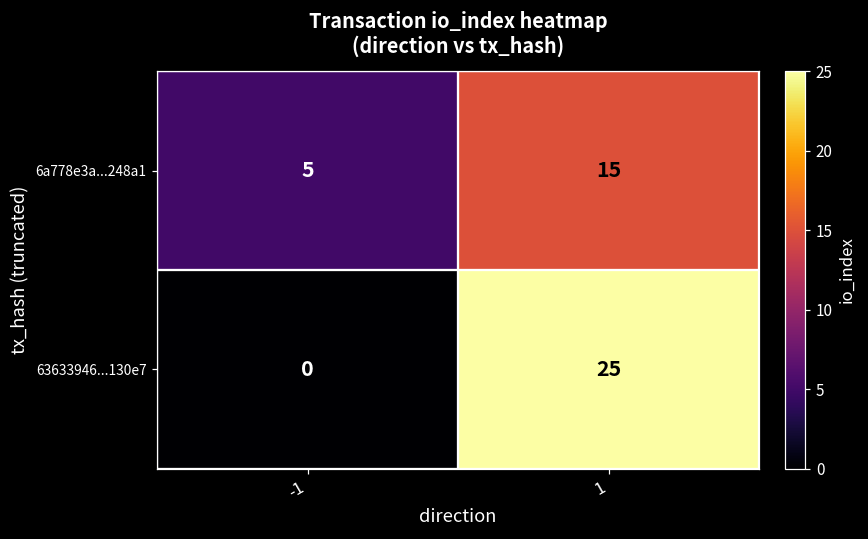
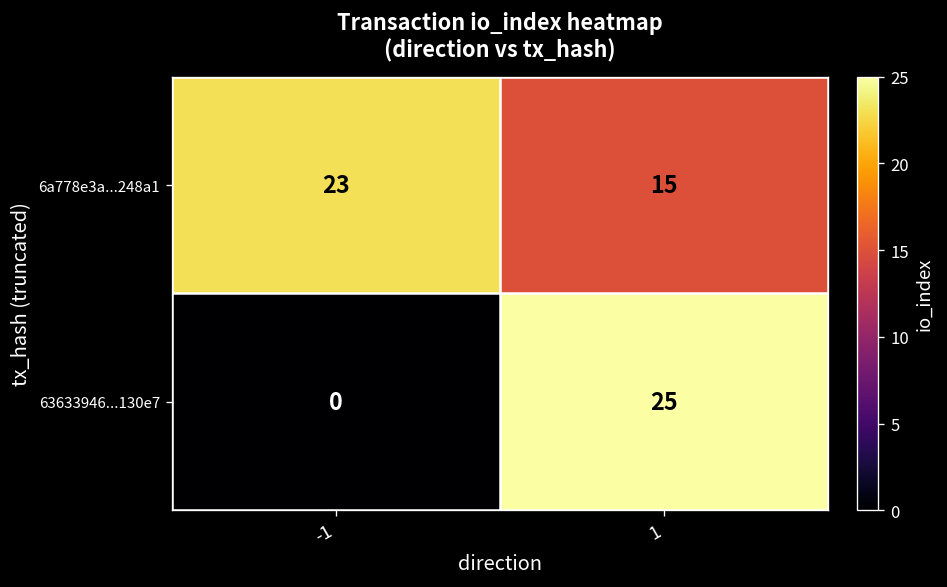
6a778e3a...248a1, -1: 5 -> 23
